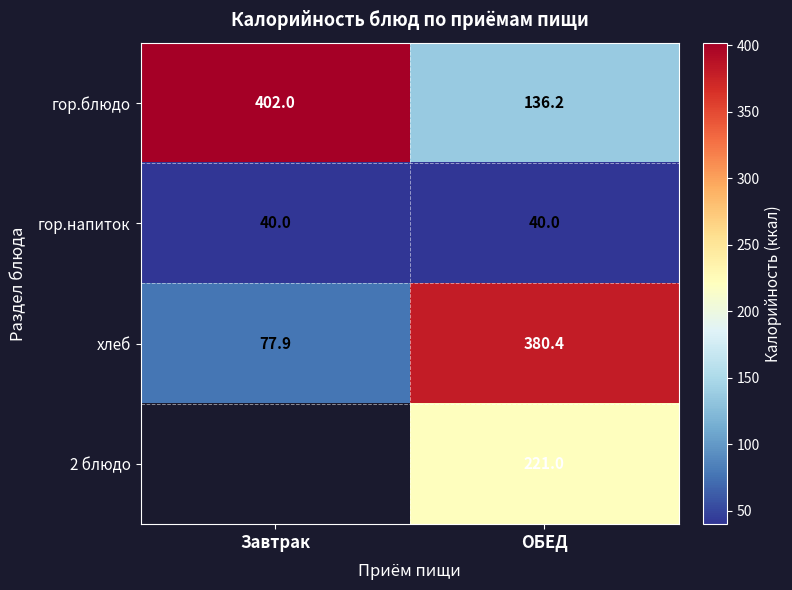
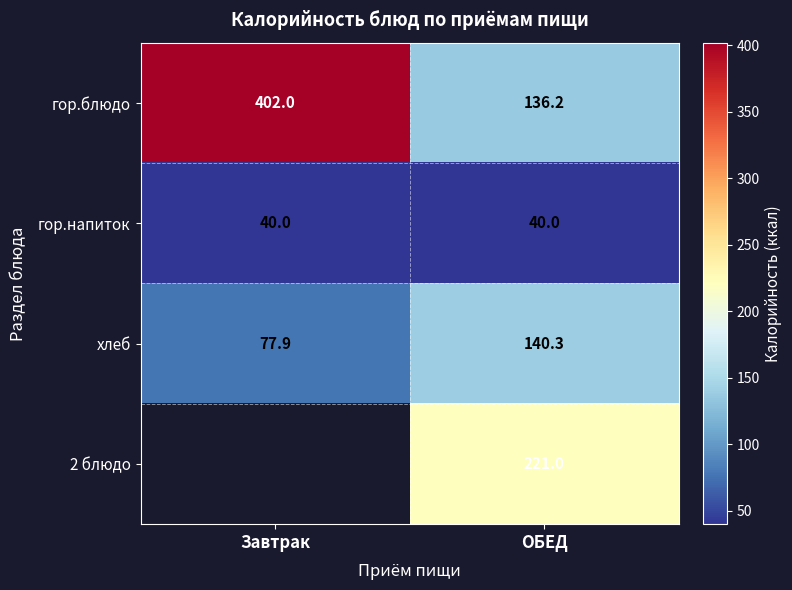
хлеб, ОБЕД: 380.4 -> 140.3
